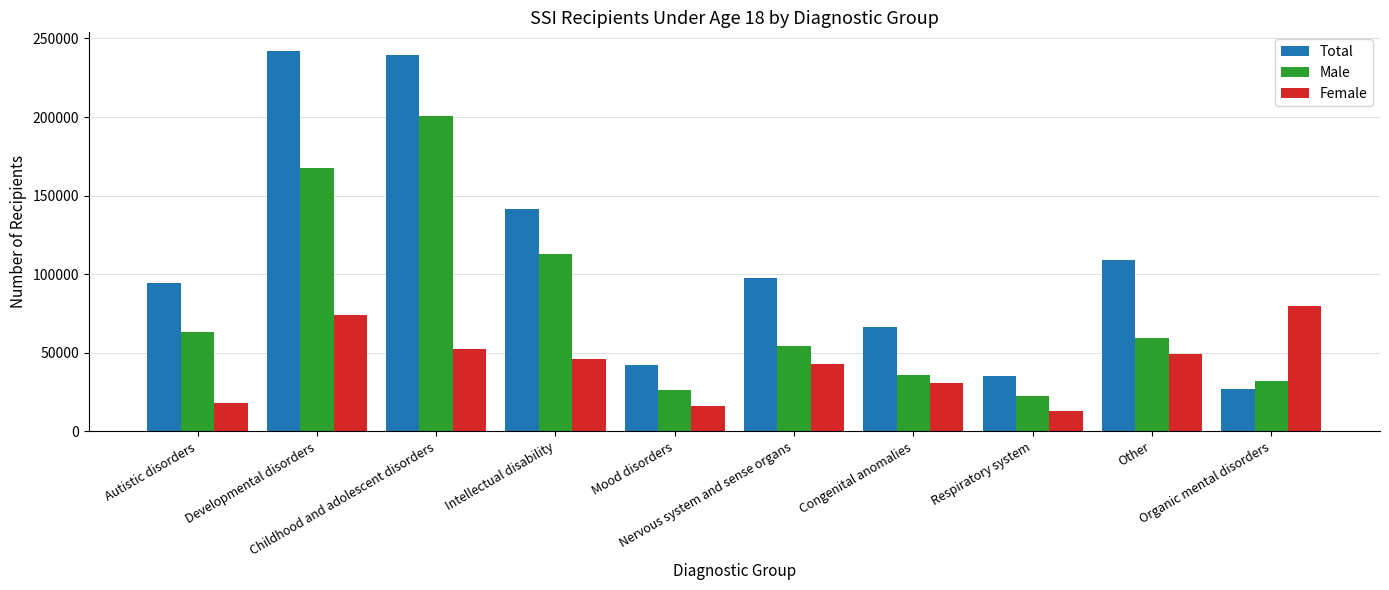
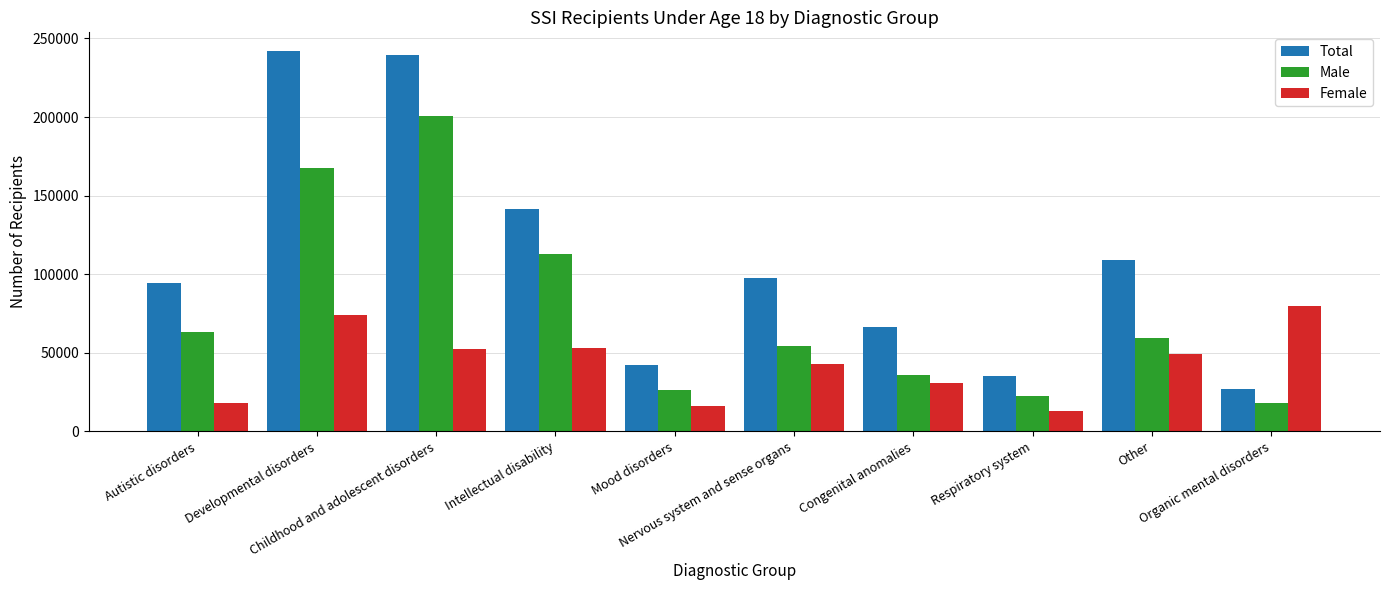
Female, Intellectual disability: 46000 -> 53000
Male, Organic mental disorders: 32000 -> 18000
